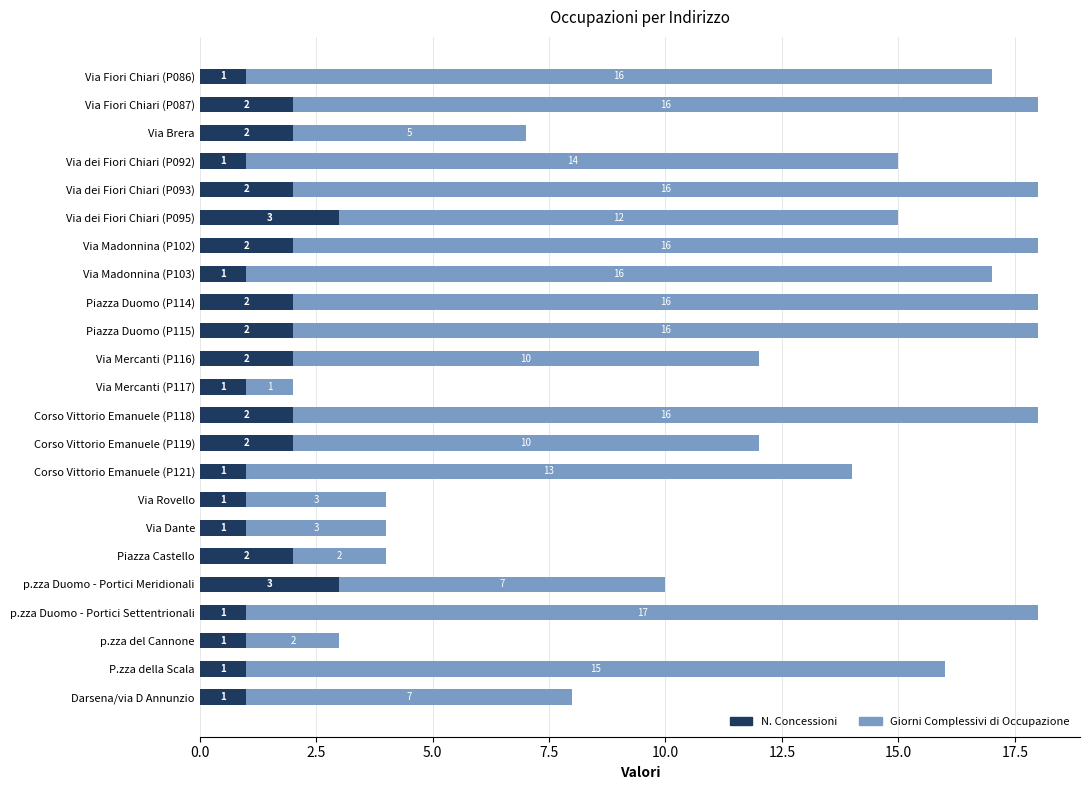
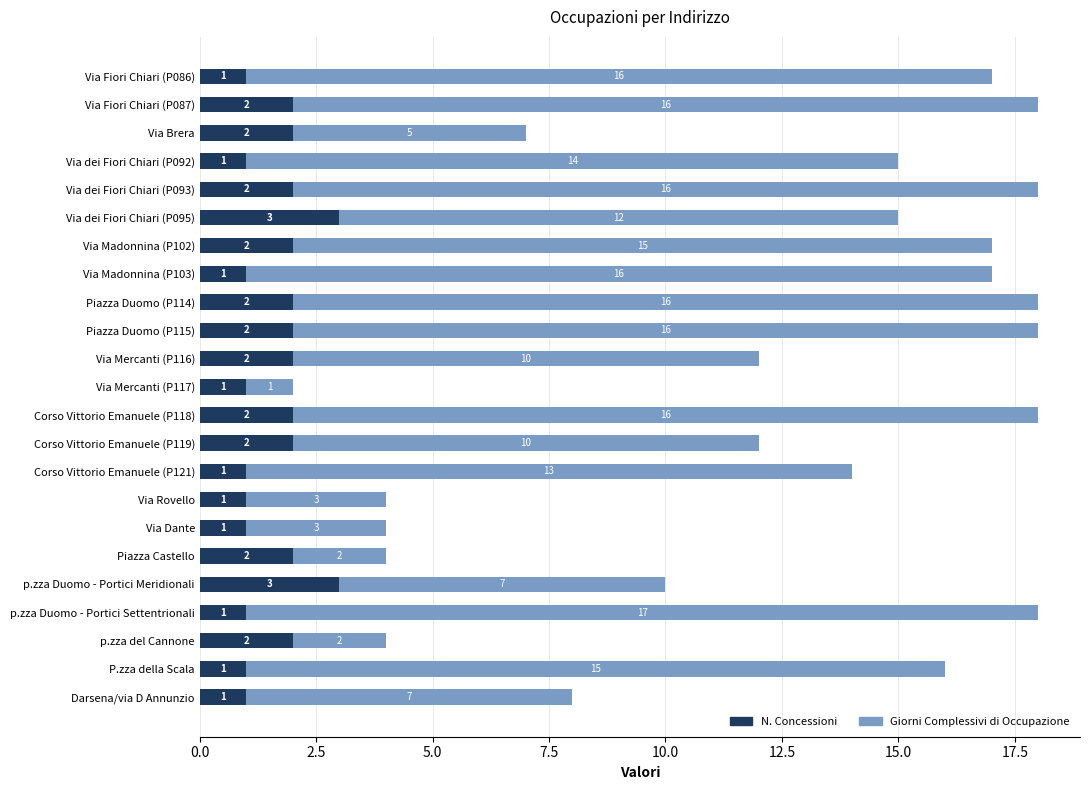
Giorni Complessivi di Occupazione, Via Madonnina (P102): 16 -> 15
N. Concessioni, p.zza del Cannone: 1 -> 2
